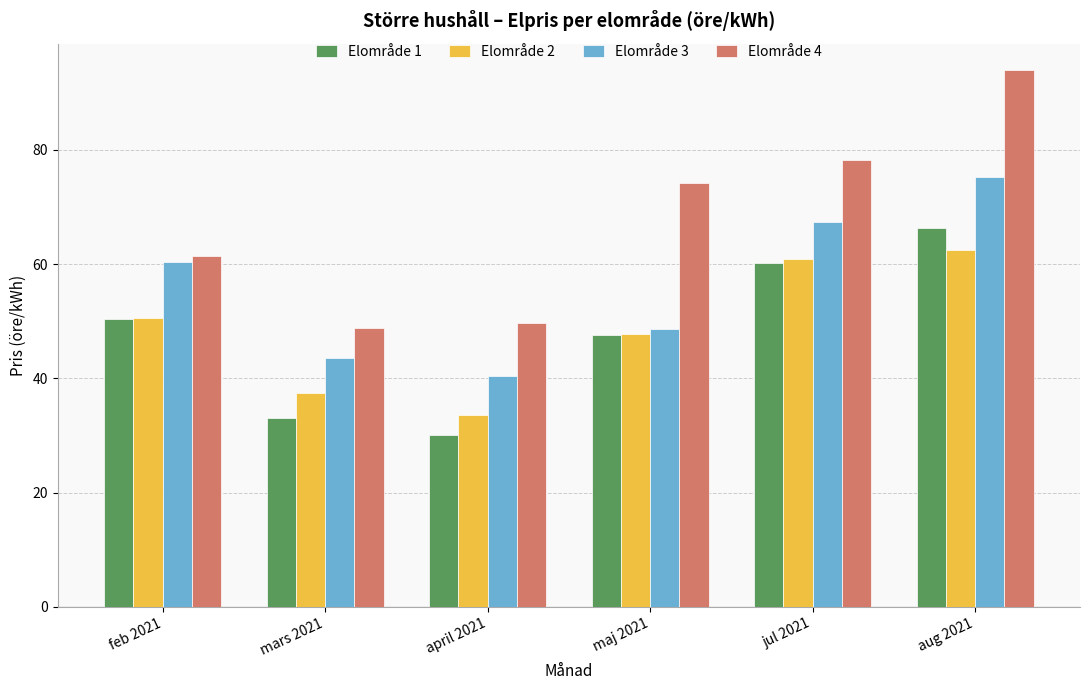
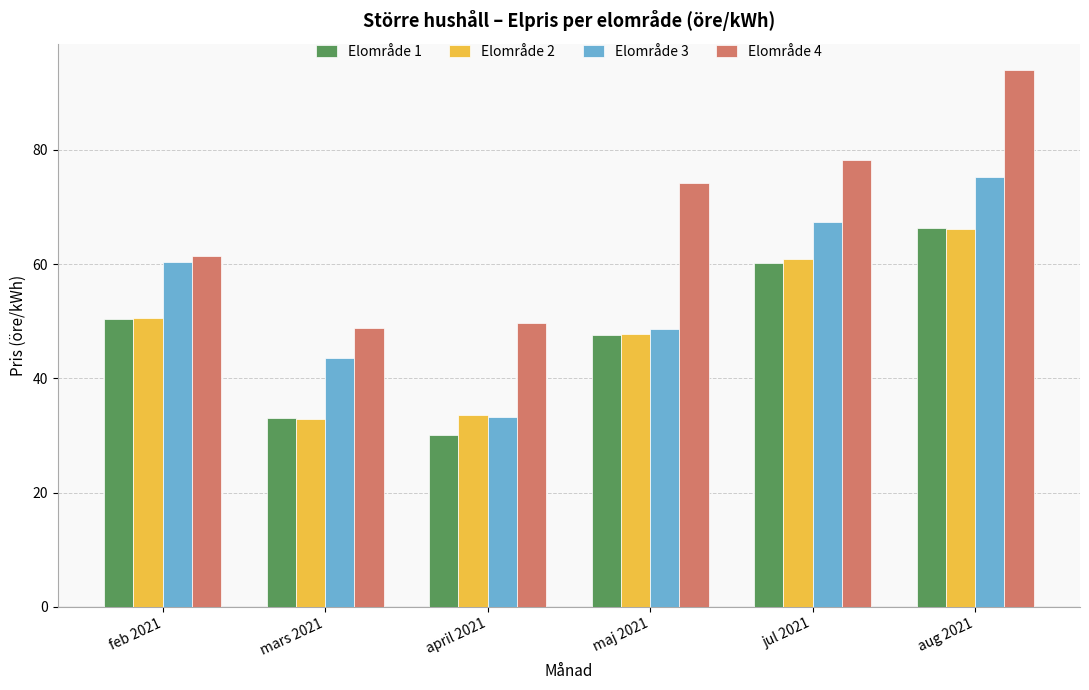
Elområde 2, mars 2021: 38 -> 33
Elområde 3, april 2021: 40 -> 33
Elområde 2, aug 2021: 62 -> 66
